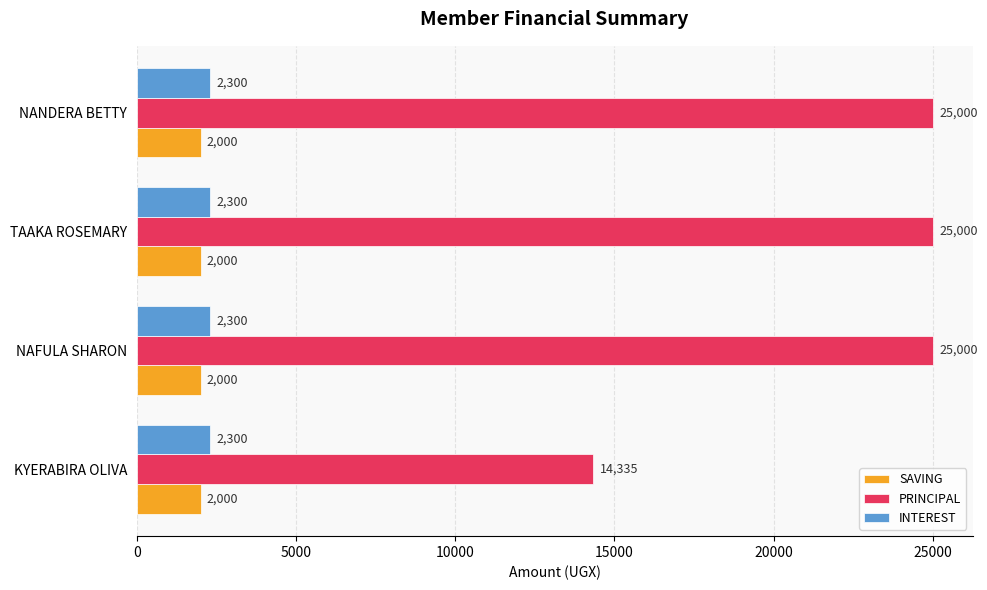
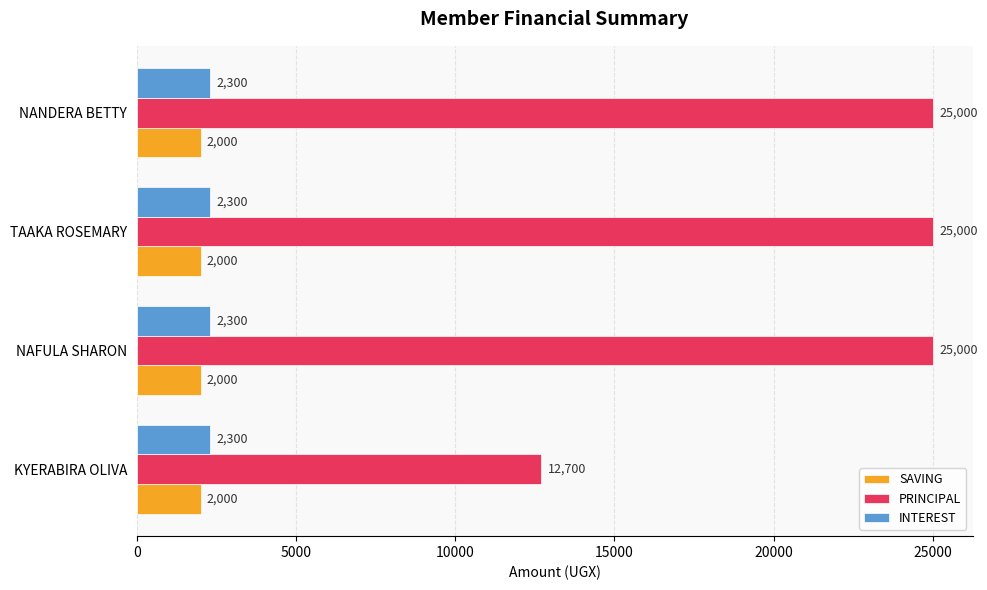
PRINCIPAL, KYERABIRA OLIVA: 14,335 -> 12,700
